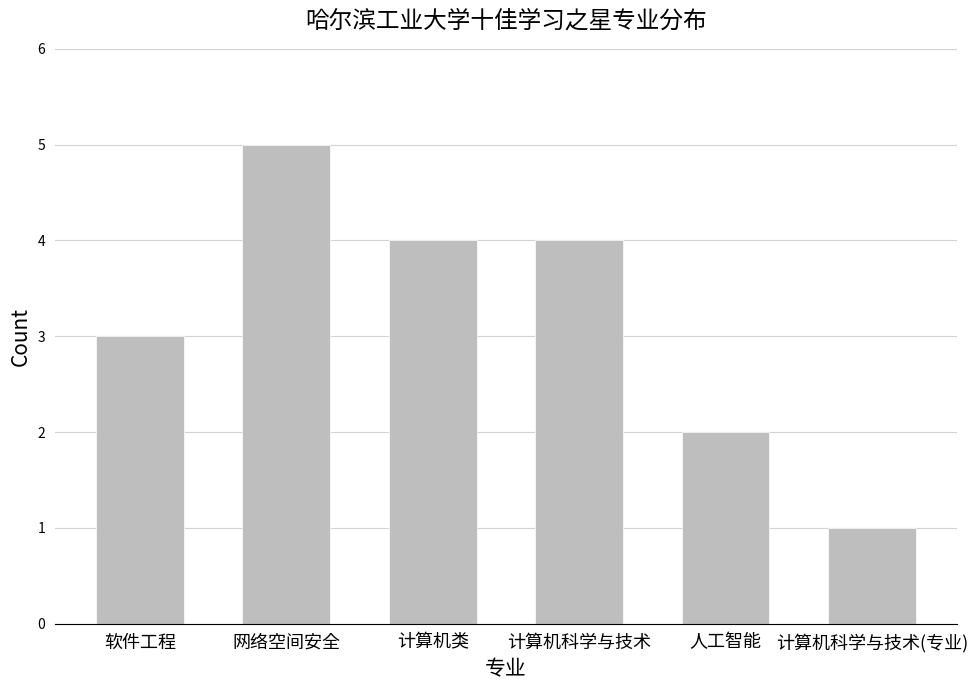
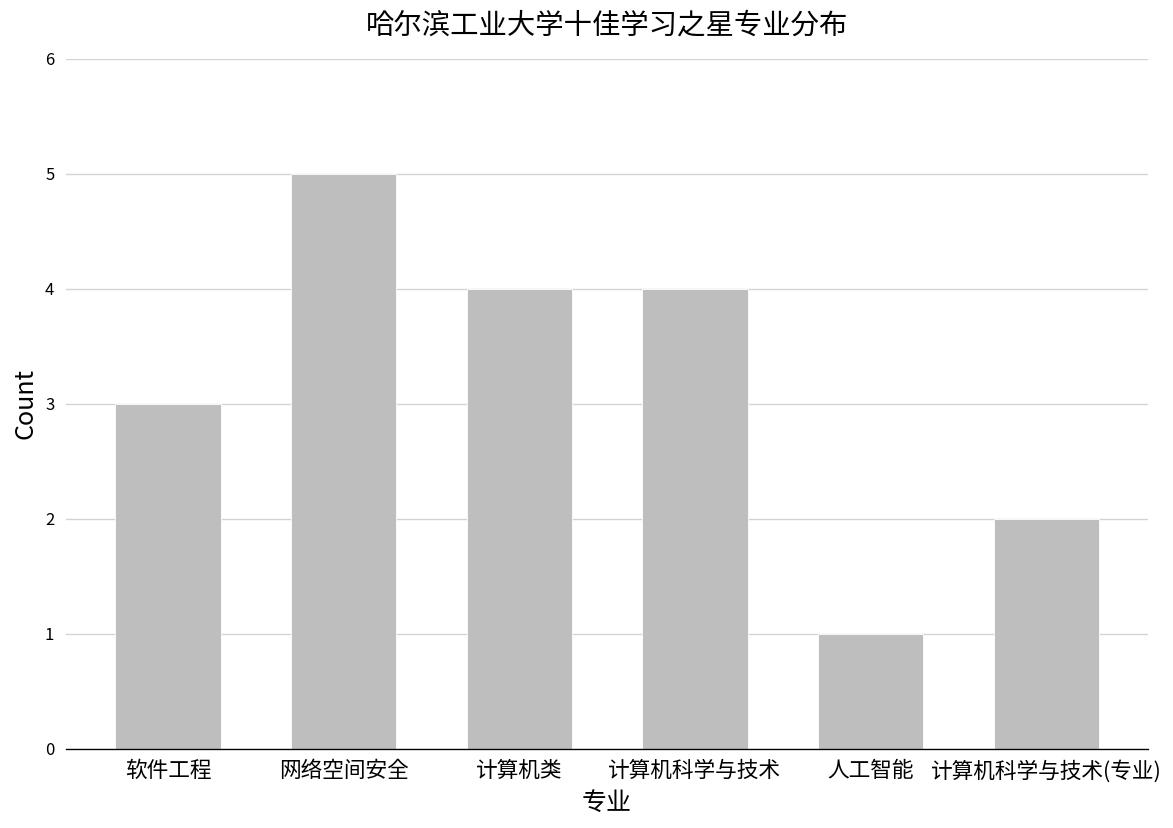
人工智能: 2 -> 1
计算机科学与技术(专业): 1 -> 2
